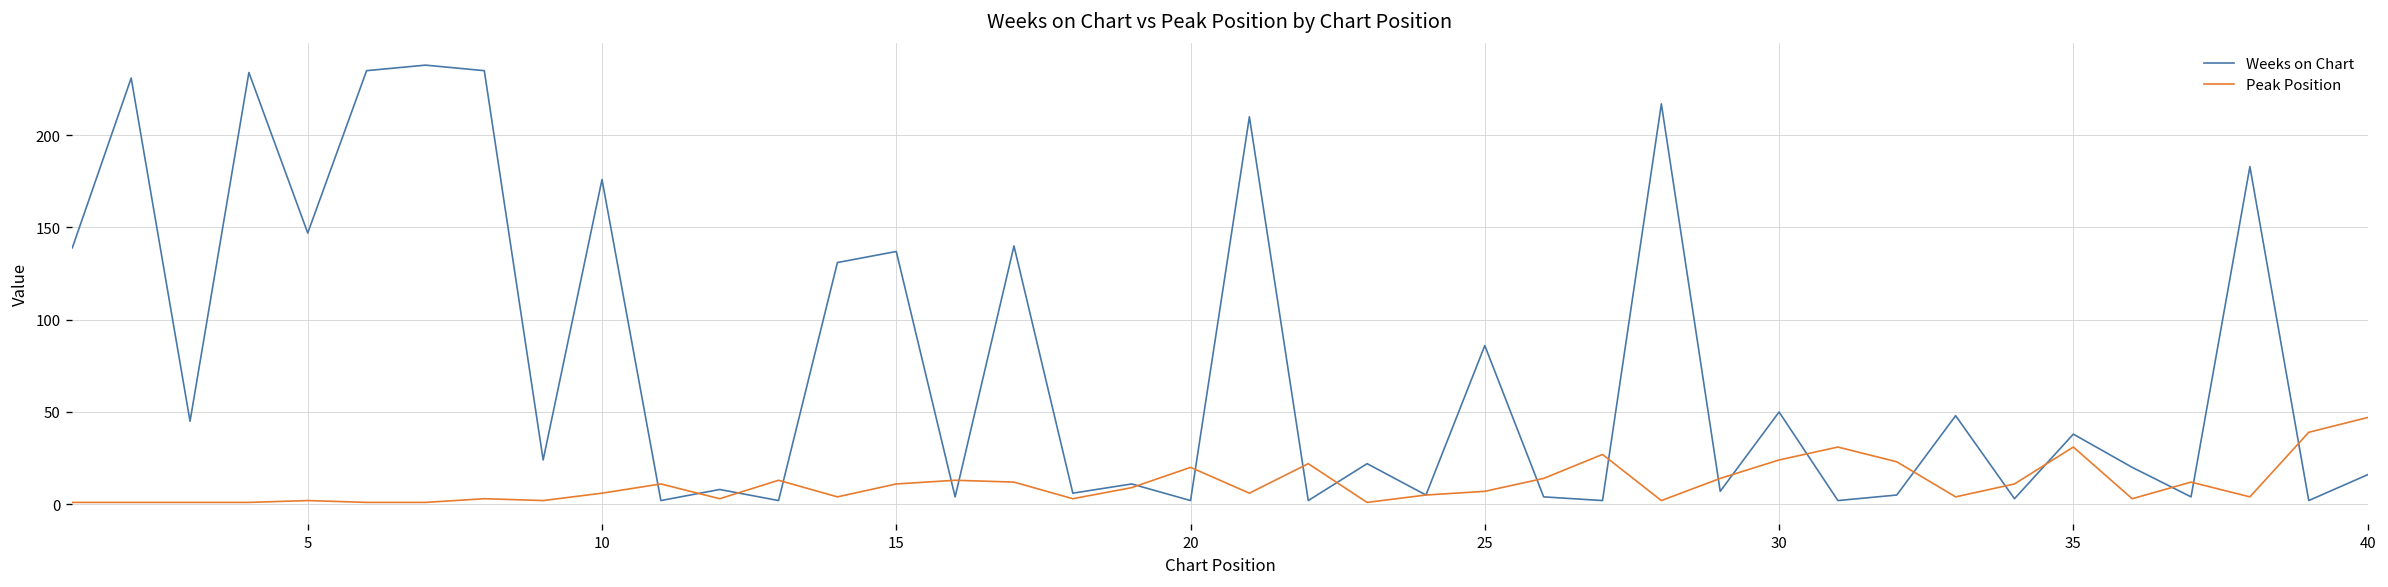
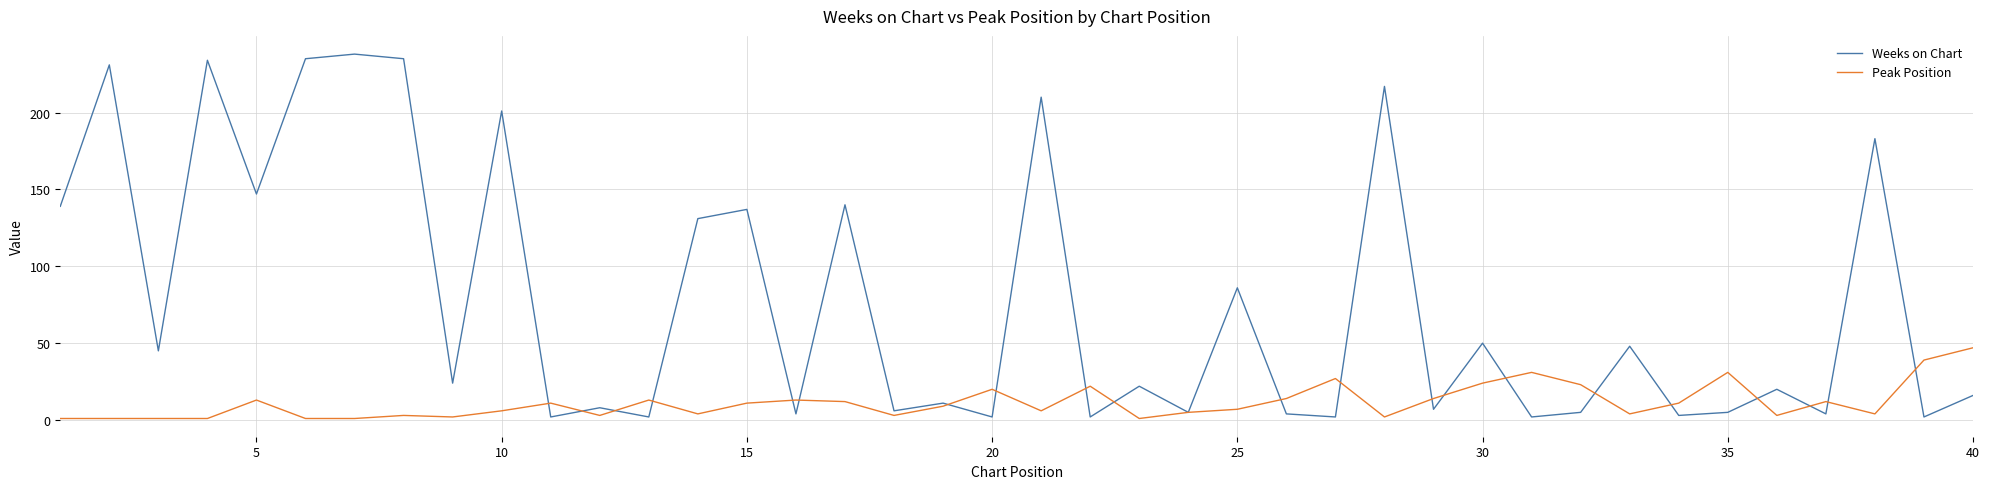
Peak Position, 5: 2 -> 13
Weeks on Chart, 10: 176 -> 201
Weeks on Chart, 35: 38 -> 5
